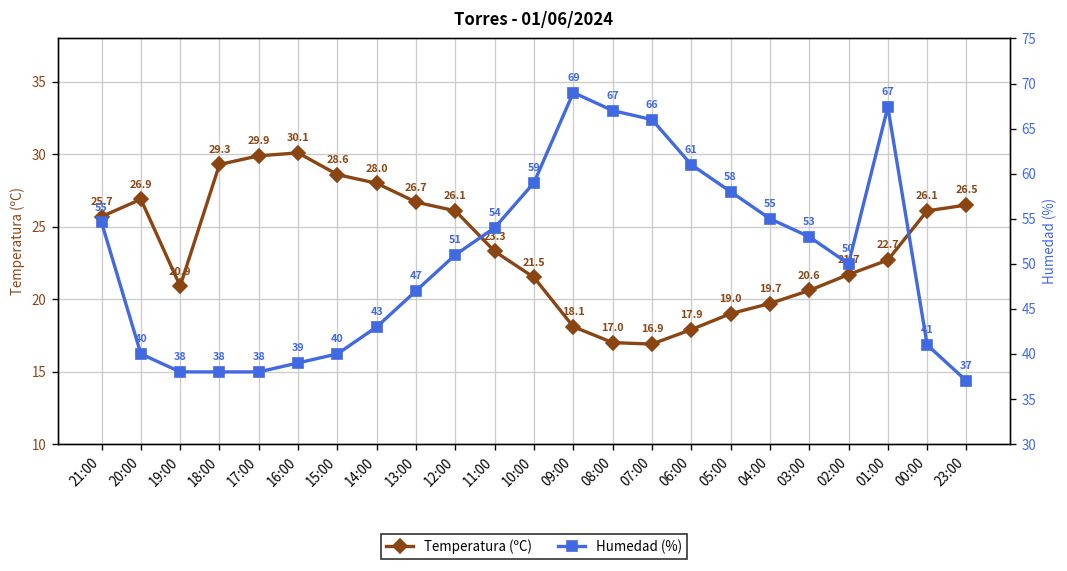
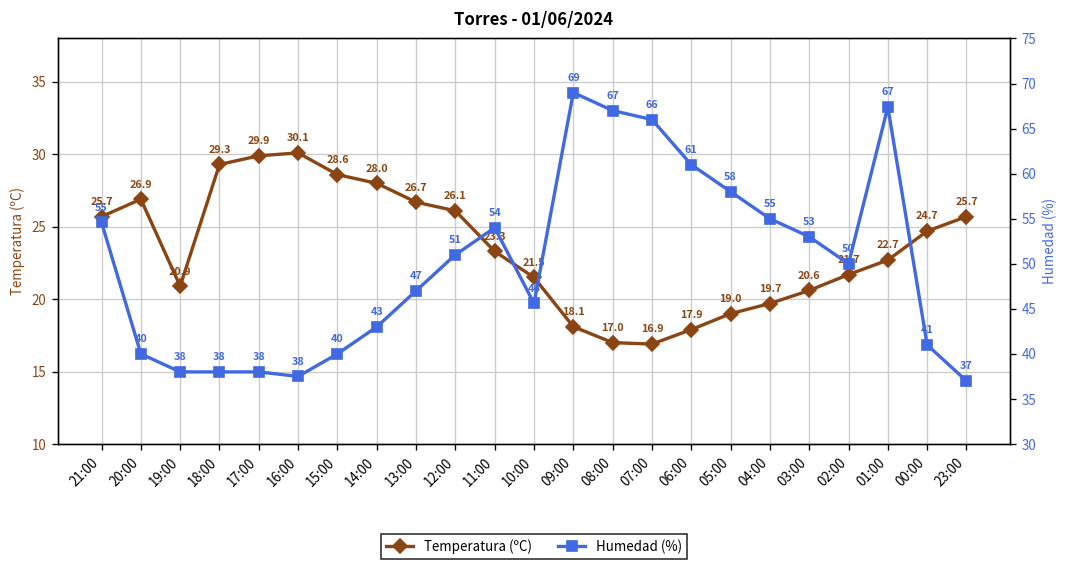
Temperatura (ºC), 00:00: 26.1 -> 24.7
Temperatura (ºC), 23:00: 26.5 -> 25.7
Humedad (%), 16:00: 39 -> 38
Humedad (%), 10:00: 59 -> 46
